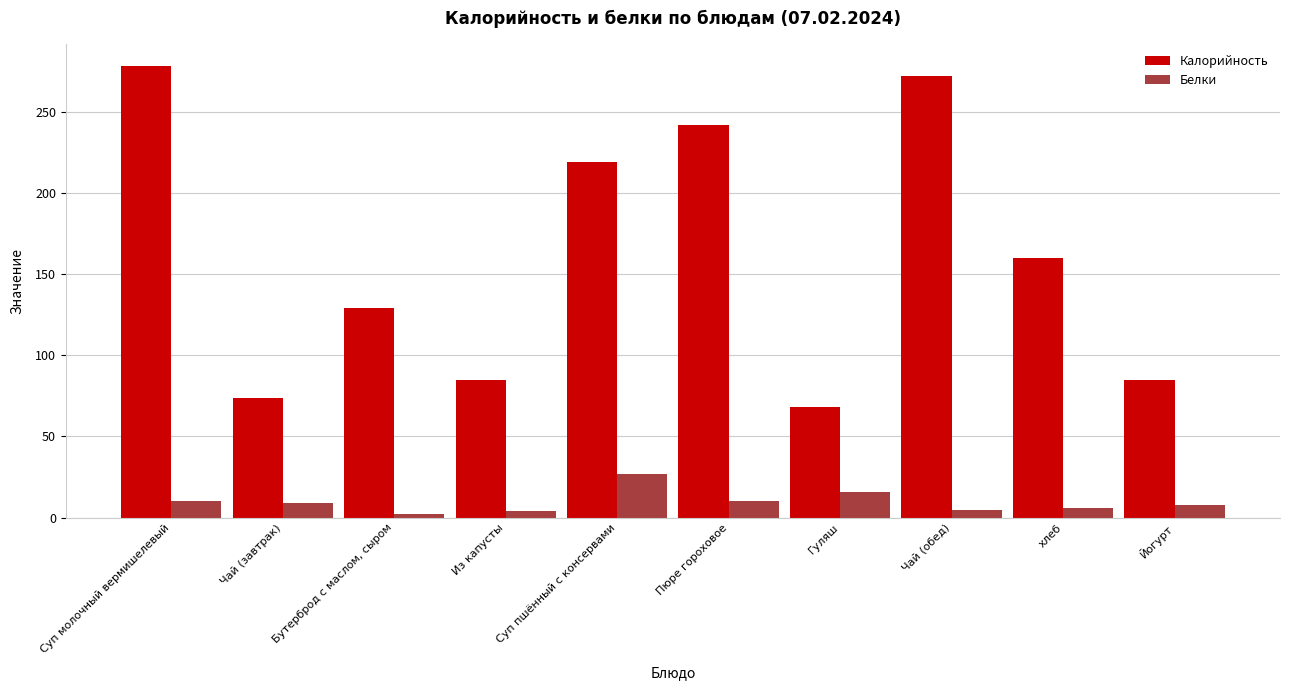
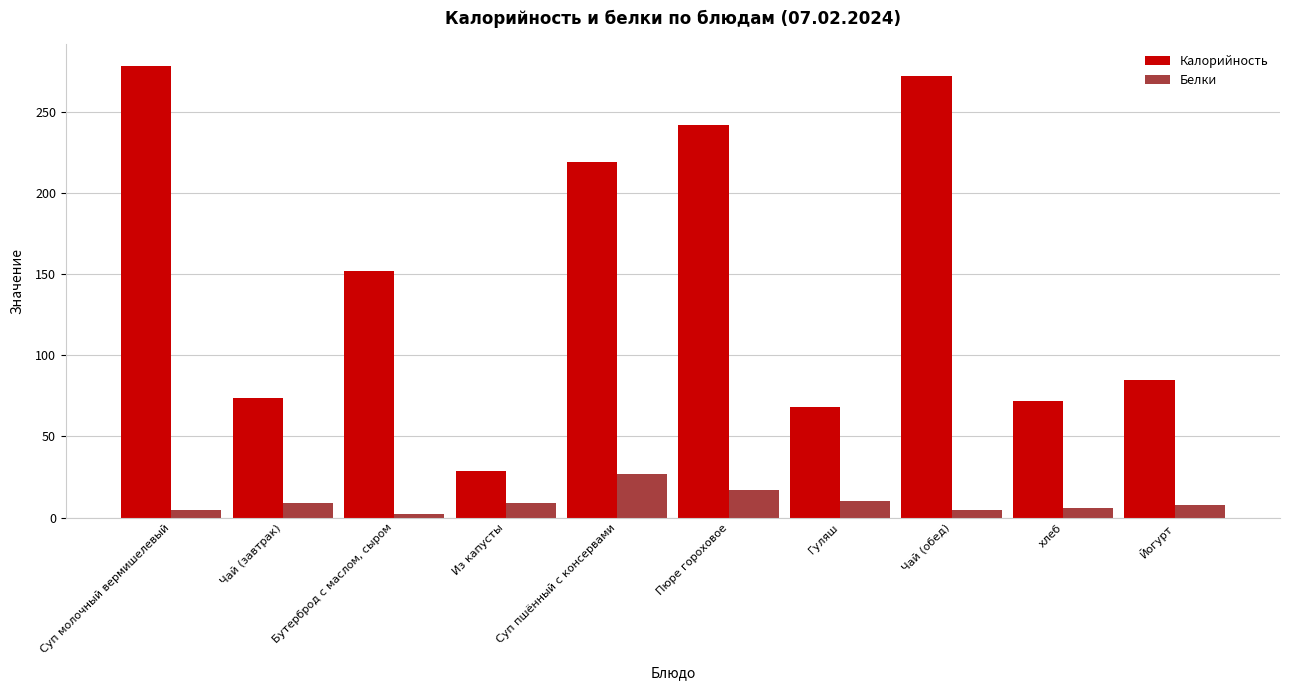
Белки, Суп молочный вермишелевый: 11 -> 5
Калорийность, Бутерброд с маслом, сыром: 129 -> 152
Калорийность, Из капусты: 85 -> 29
Белки, Из капусты: 4 -> 9
Белки, Пюре гороховое: 10 -> 17
Белки, Гуляш: 16 -> 10
Калорийность, хлеб: 160 -> 72
